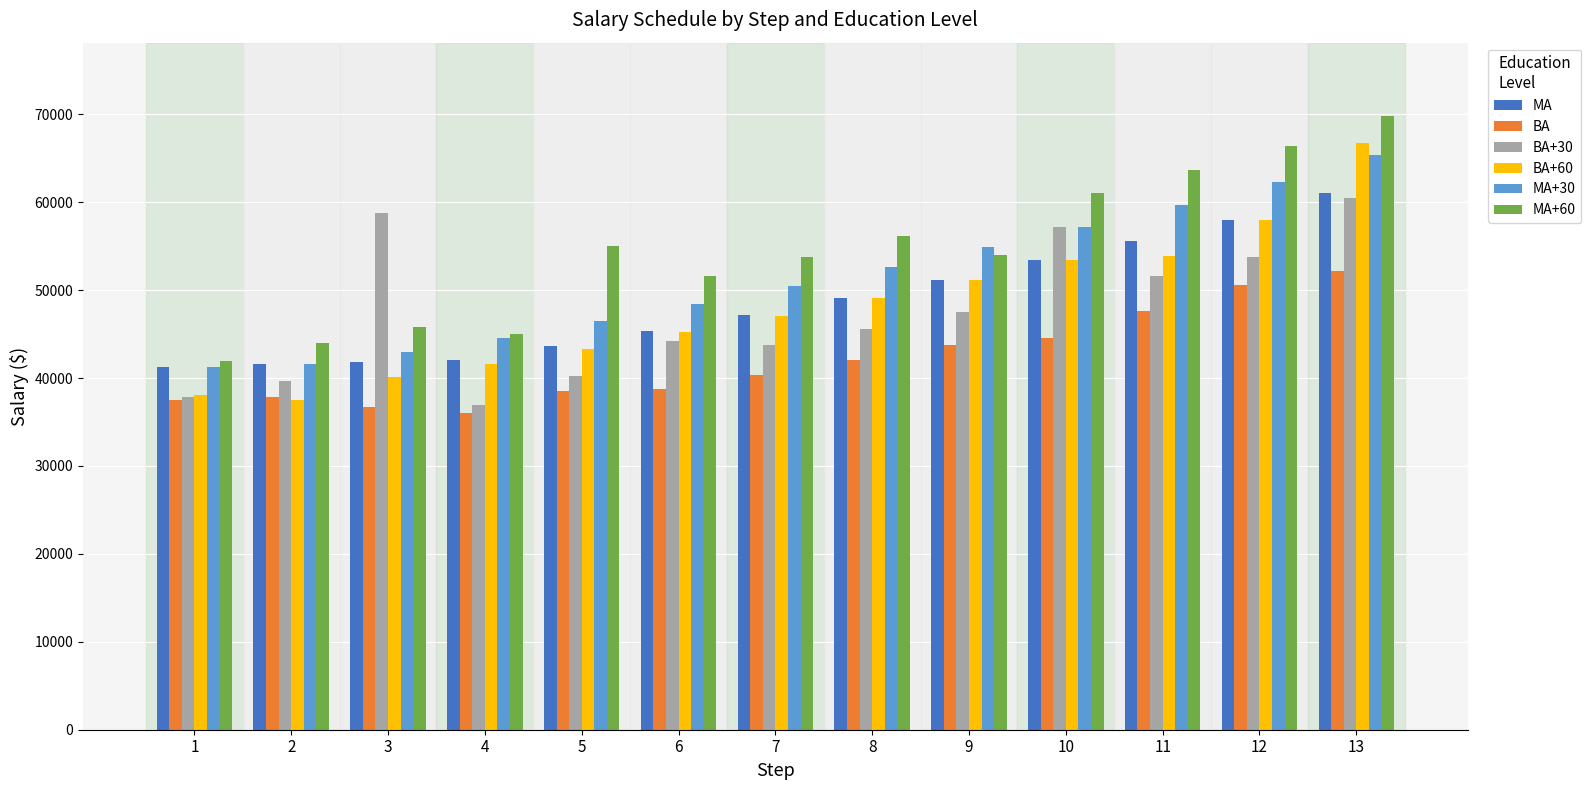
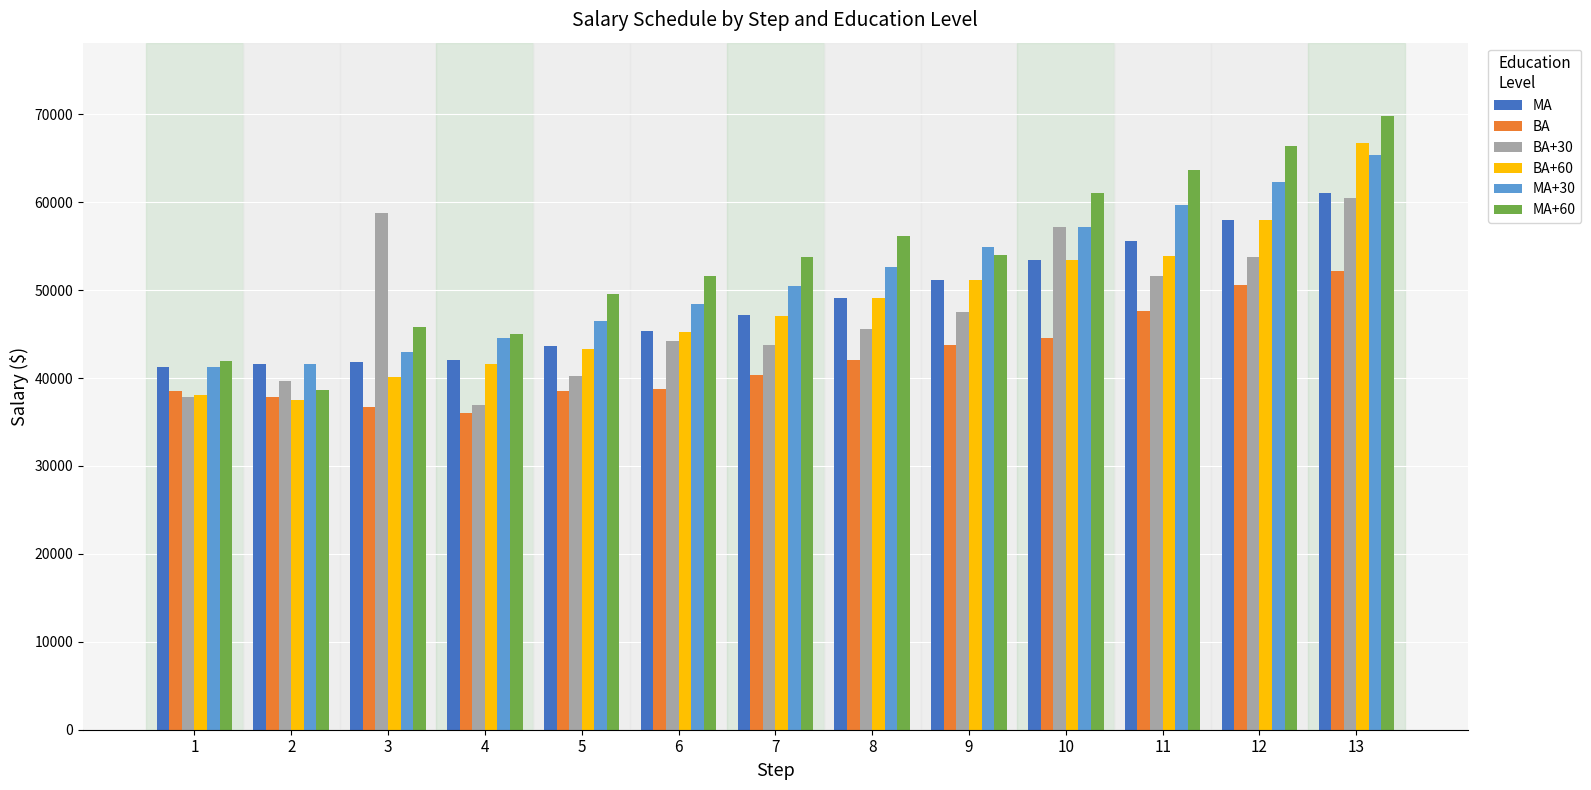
BA, 1: 38000 -> 39000
MA+60, 2: 44000 -> 39000
MA+60, 5: 55000 -> 50000
